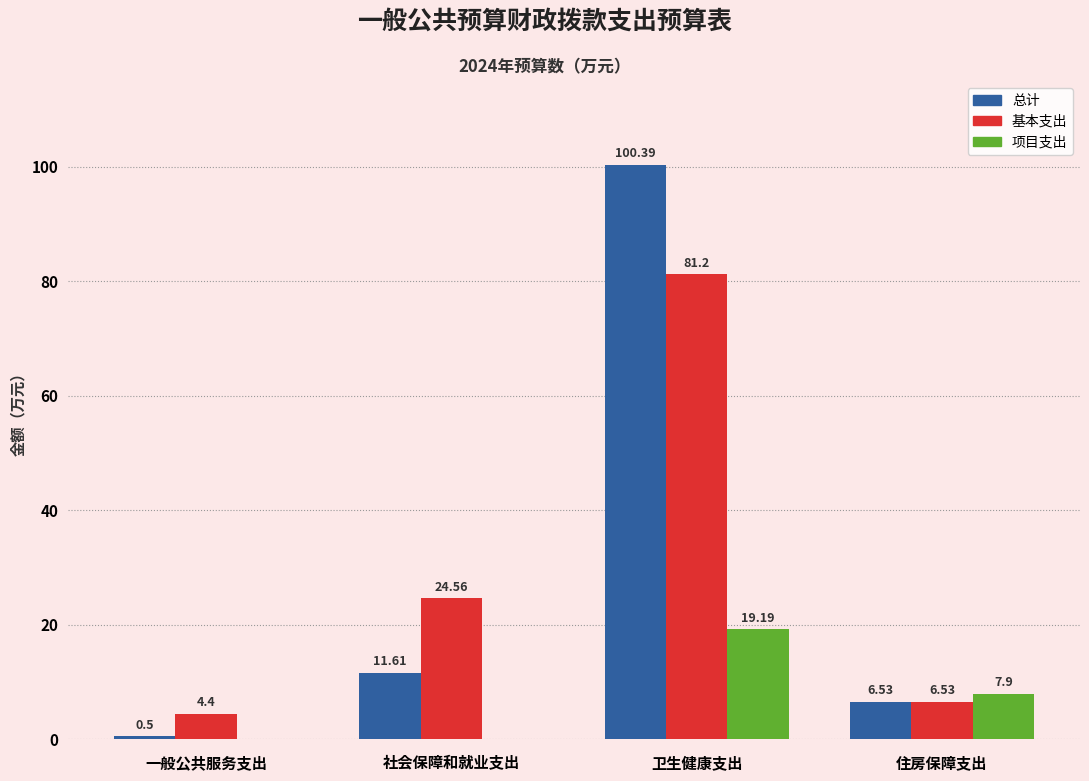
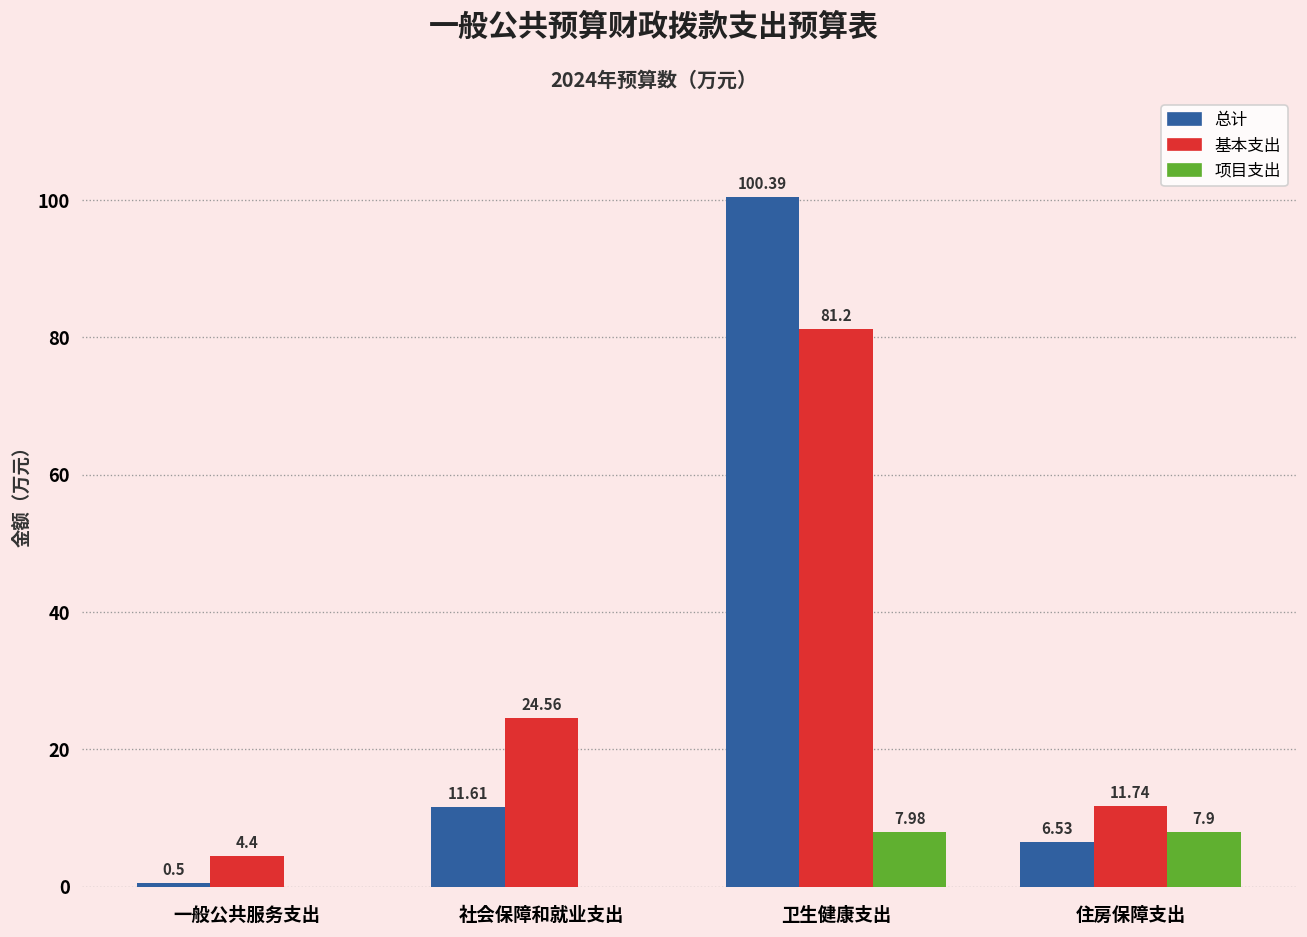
项目支出, 卫生健康支出: 19.19 -> 7.98
基本支出, 住房保障支出: 6.53 -> 11.74
